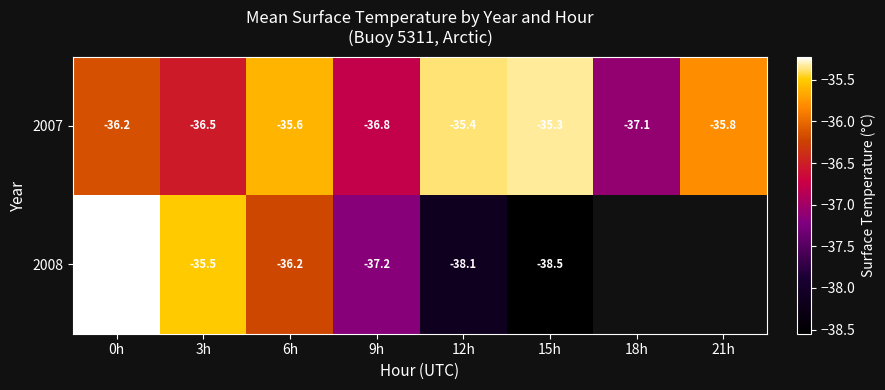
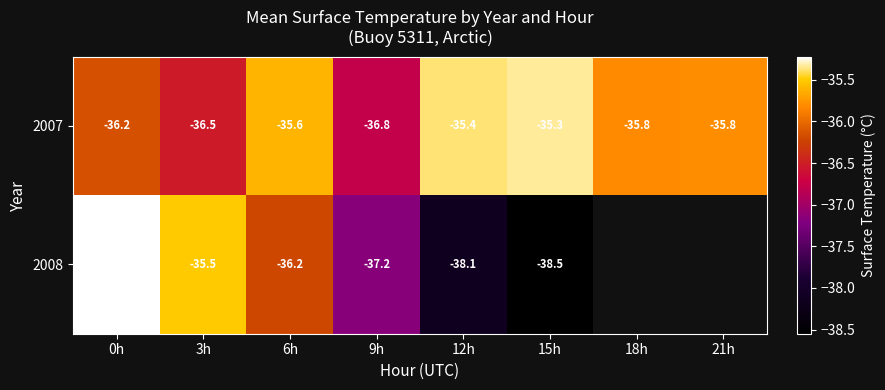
2007, 18h: -37.1 -> -35.8
